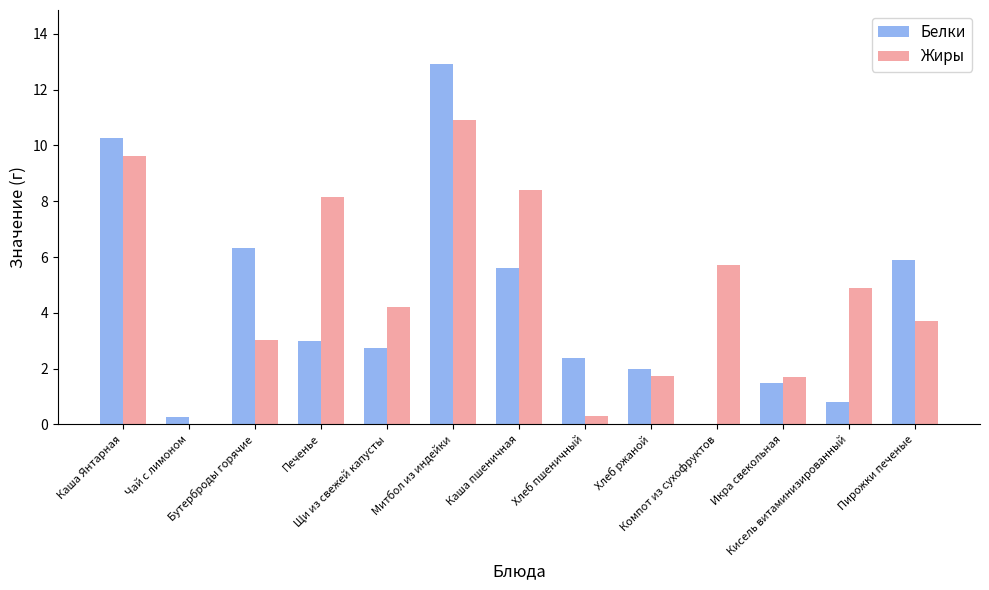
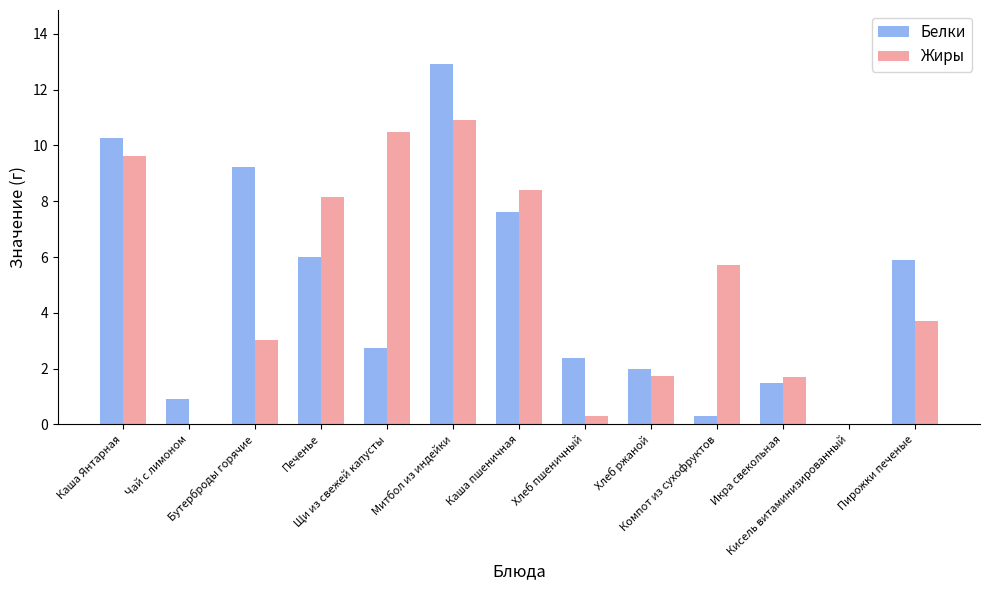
Белки, Чай с лимоном: 0.3 -> 0.9
Белки, Бутерброды горячие: 6.3 -> 9.2
Белки, Печенье: 3 -> 6
Жиры, Щи из свежей капусты: 4.2 -> 10.5
Белки, Каша пшеничная: 5.6 -> 7.6
Белки, Компот из сухофруктов: 0.0 -> 0.3
Белки, Кисель витаминизированный: 0.8 -> 0.0
Жиры, Кисель витаминизированный: 4.9 -> 0.0
